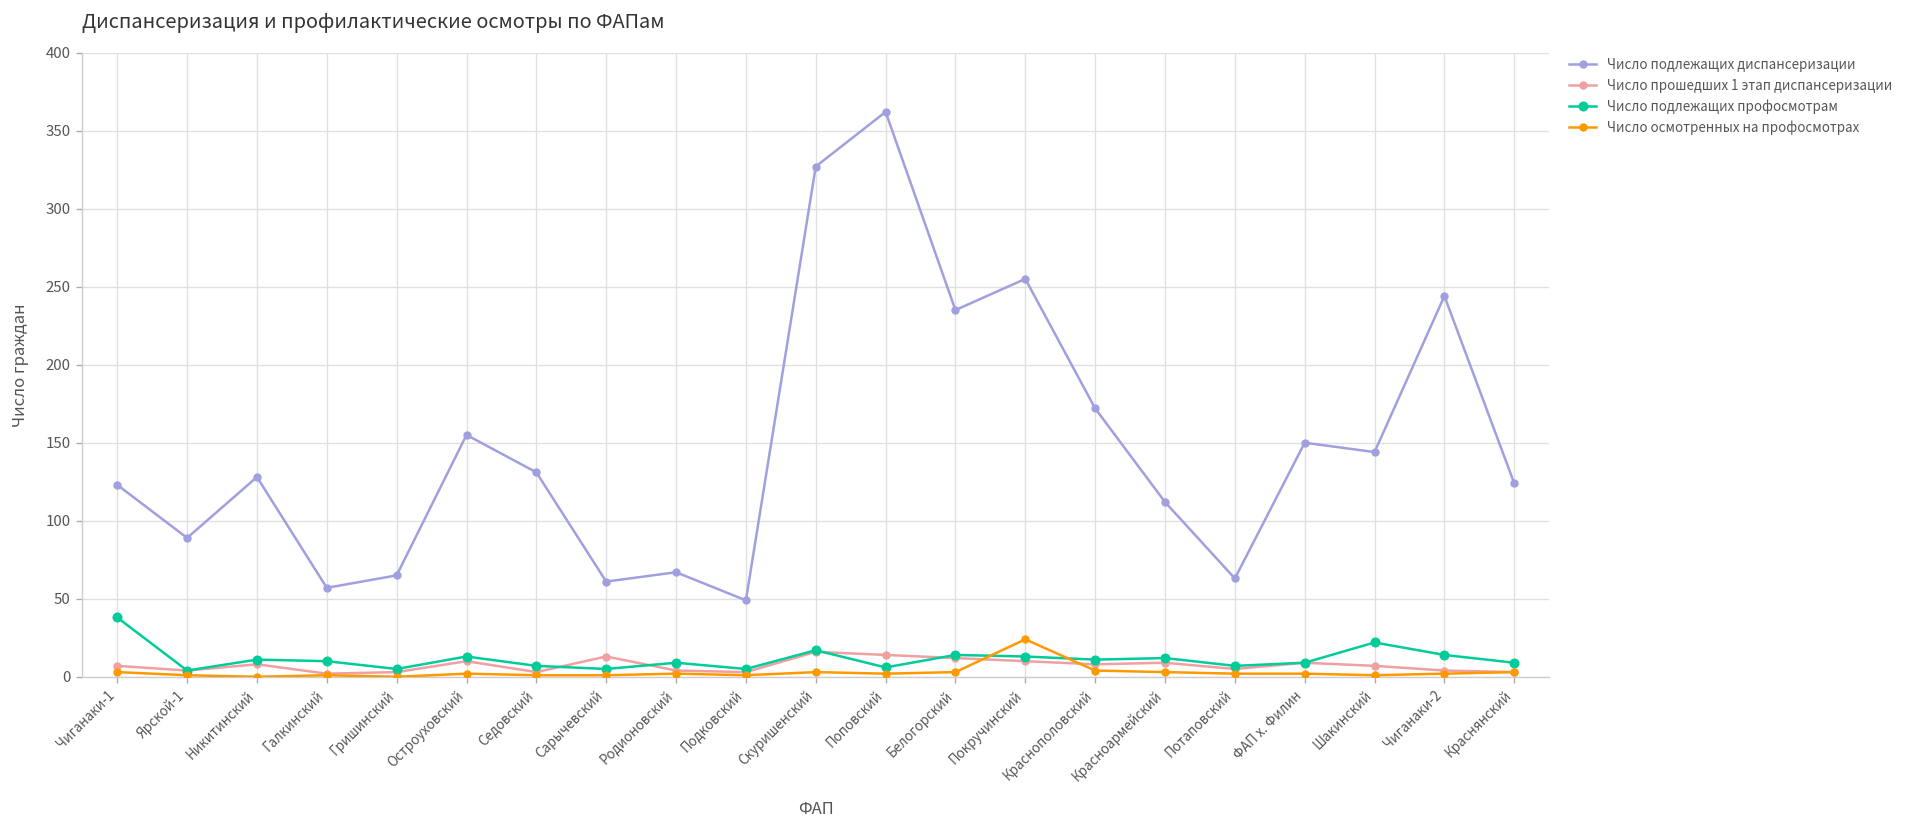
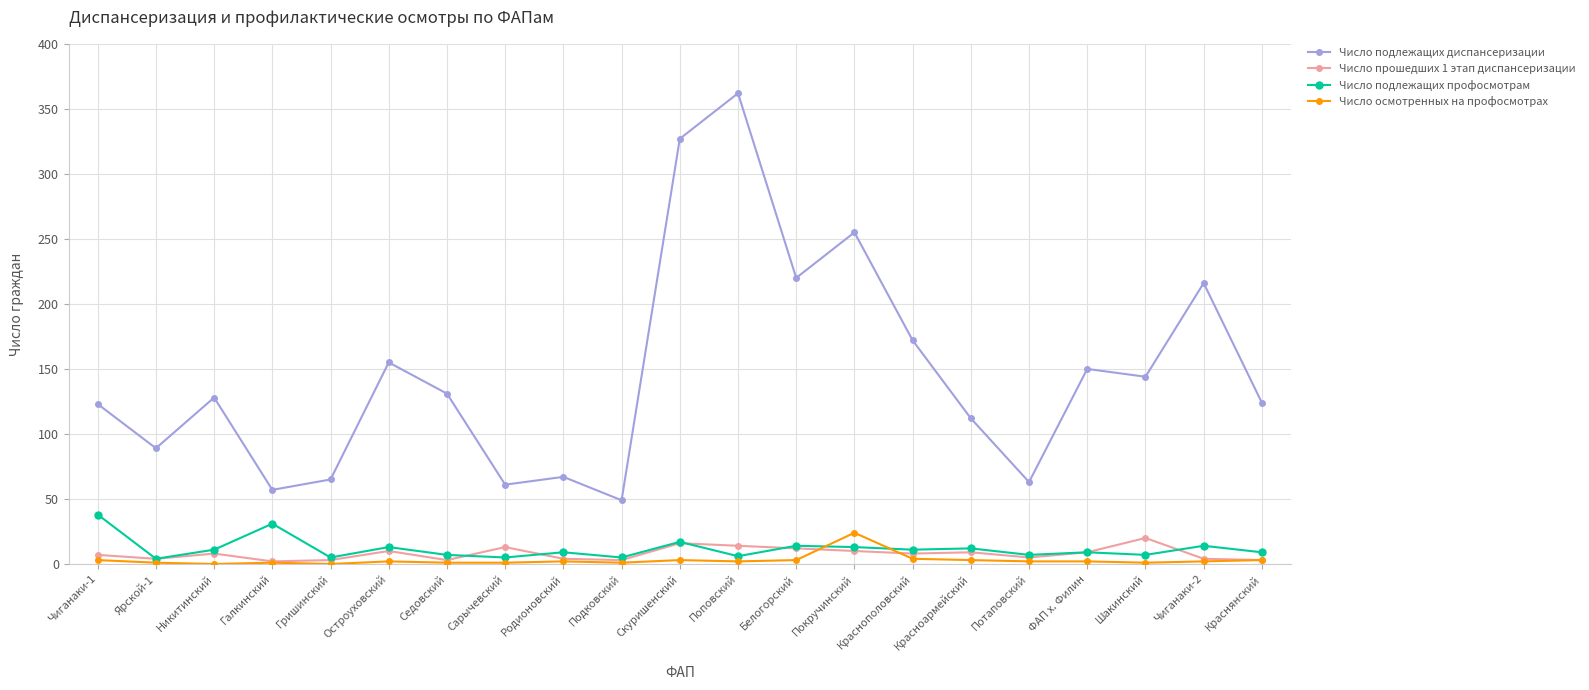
Число подлежащих профосмотрам, Галкинский: 10 -> 31
Число подлежащих диспансеризации, Белогорский: 235 -> 220
Число прошедших 1 этап диспансеризации, Шакинский: 7 -> 20
Число подлежащих профосмотрам, Шакинский: 22 -> 7
Число подлежащих диспансеризации, Чиганаки-2: 244 -> 216
